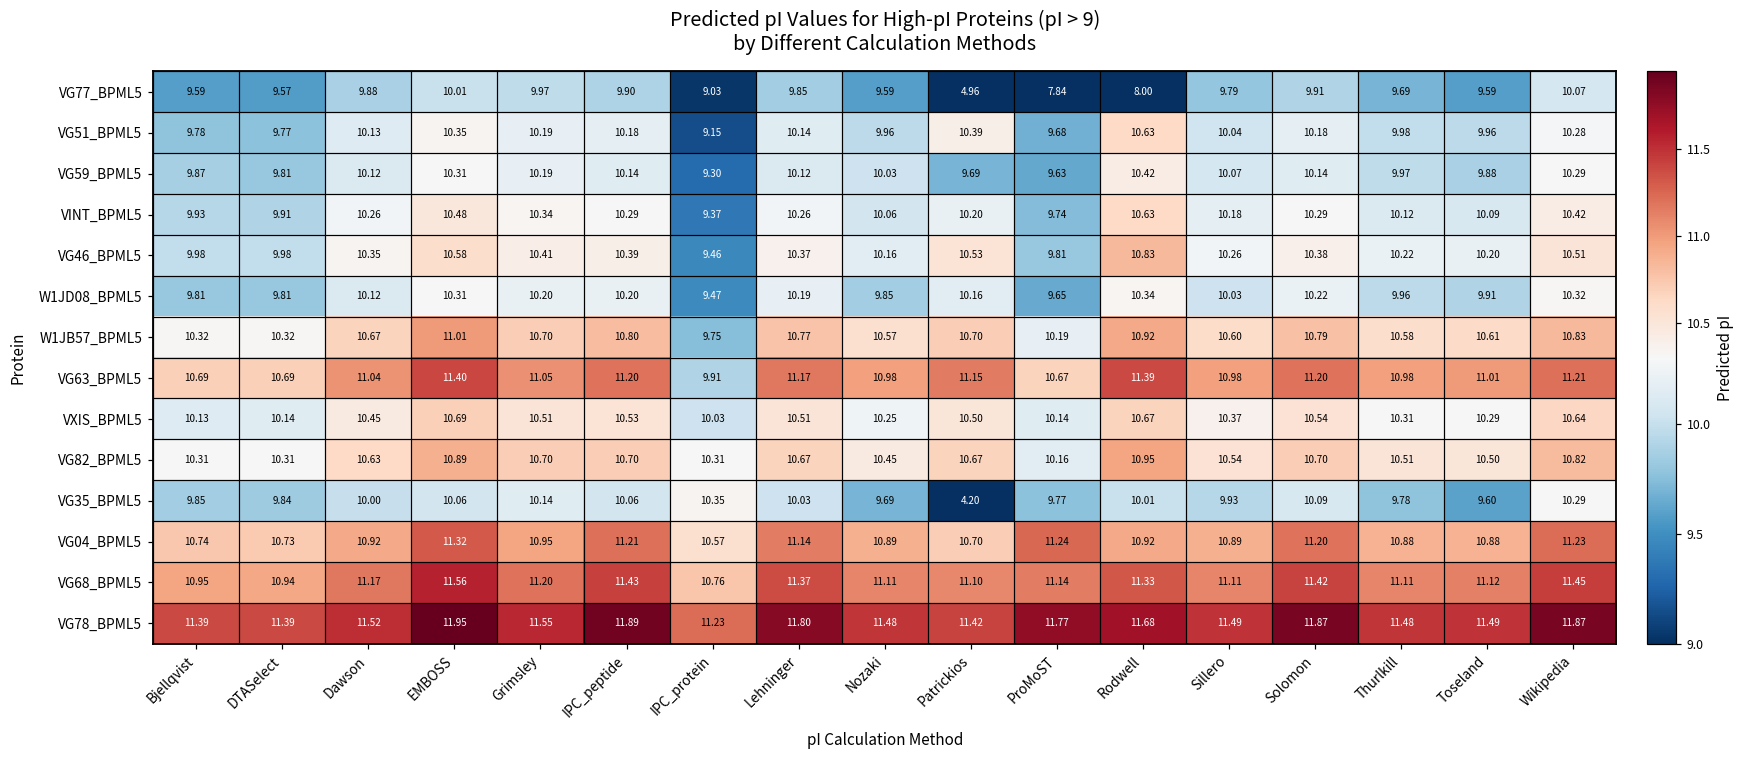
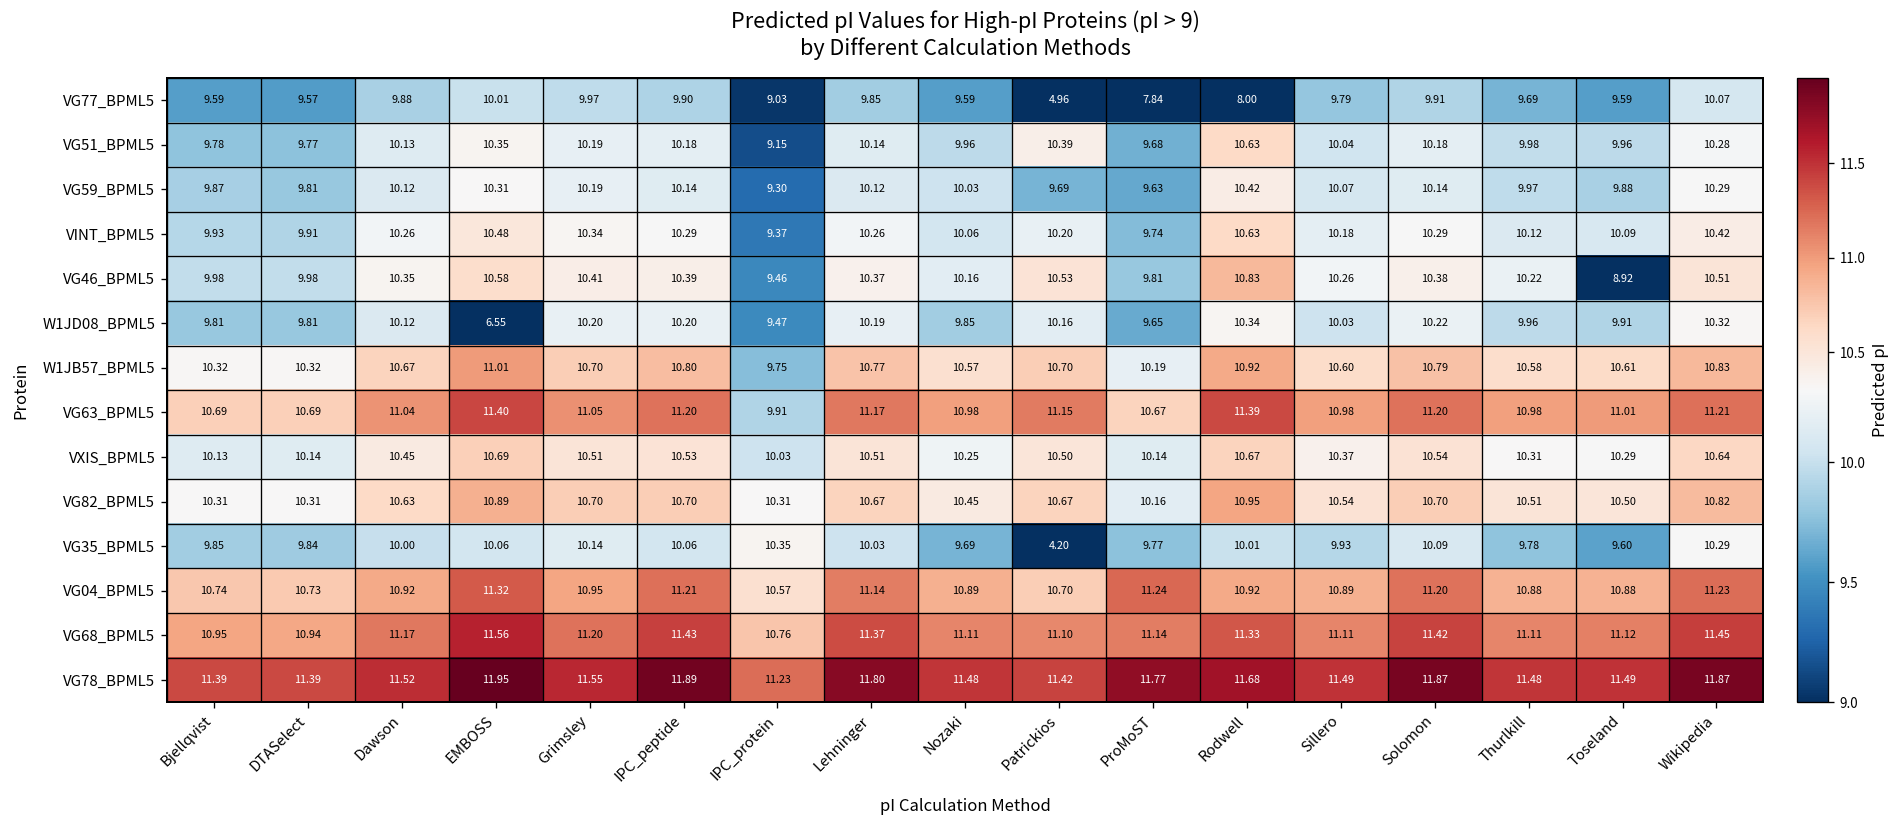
VG46_BPML5, Toseland: 10.20 -> 8.92
W1JD08_BPML5, EMBOSS: 10.31 -> 6.55
